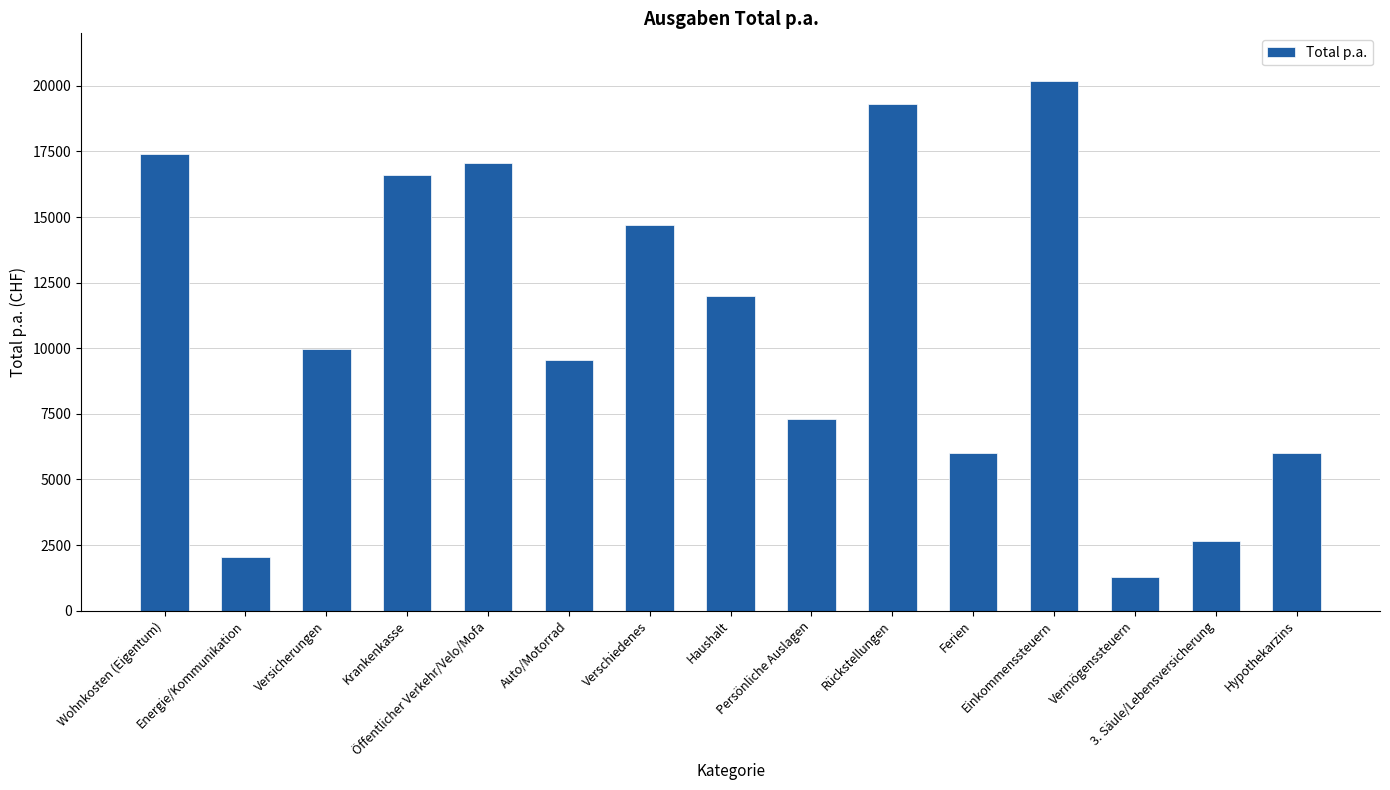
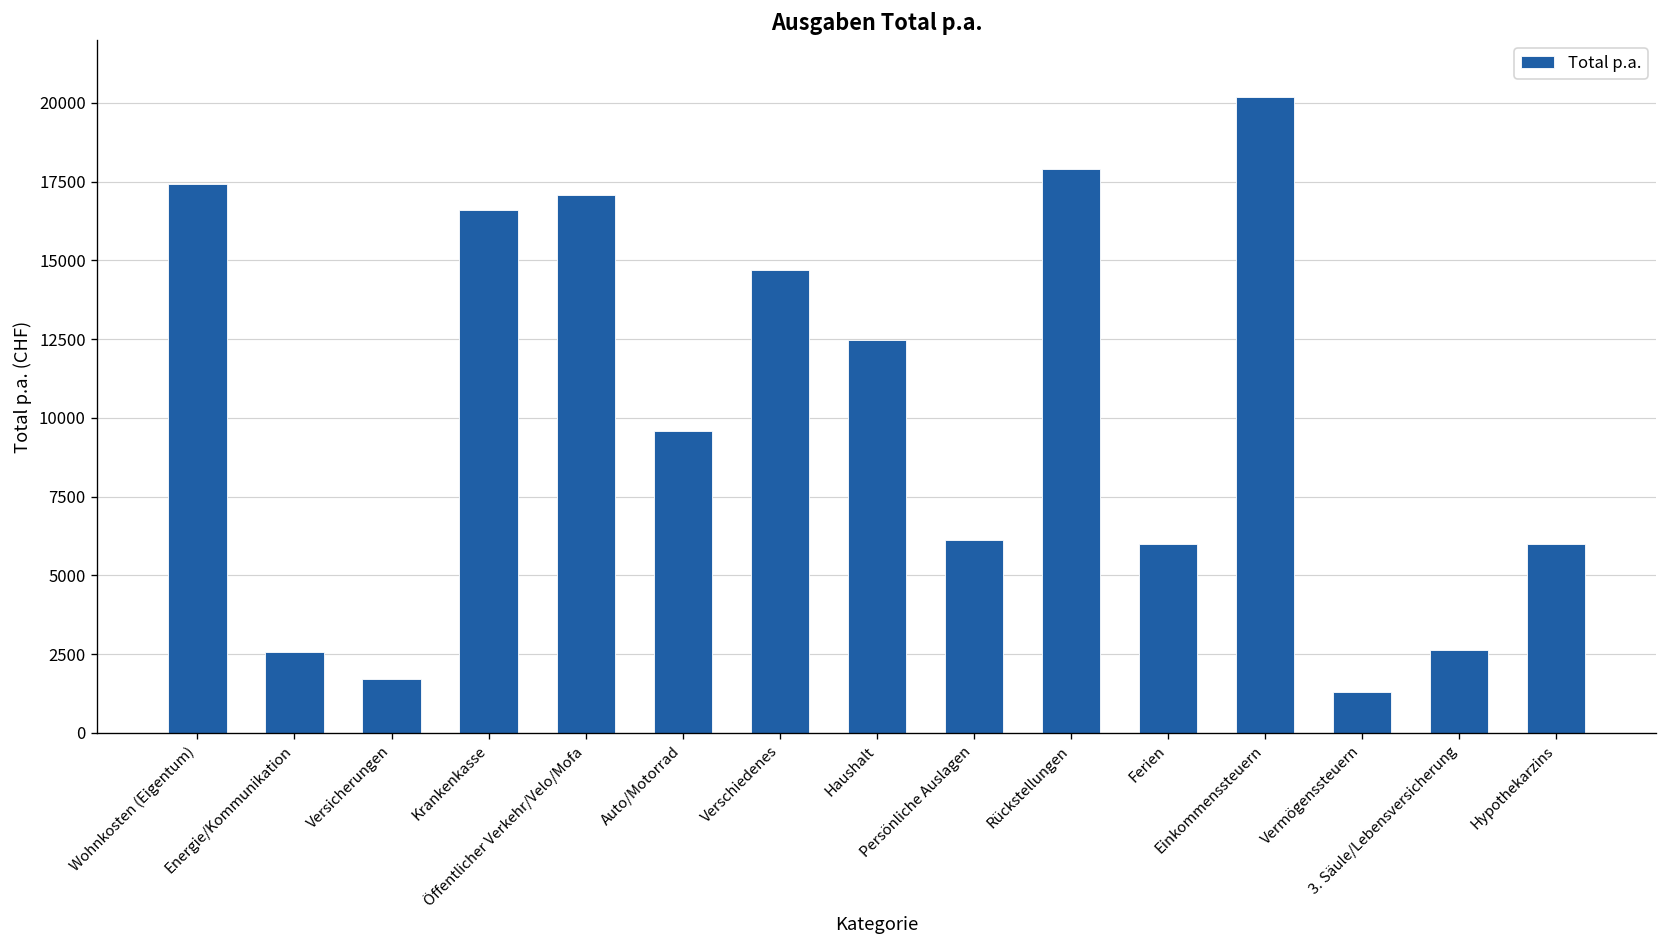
Energie/Kommunikation: 2000 -> 2600
Versicherungen: 10000 -> 1700
Haushalt: 12000 -> 12500
Persönliche Auslagen: 7300 -> 6100
Rückstellungen: 19300 -> 17900
